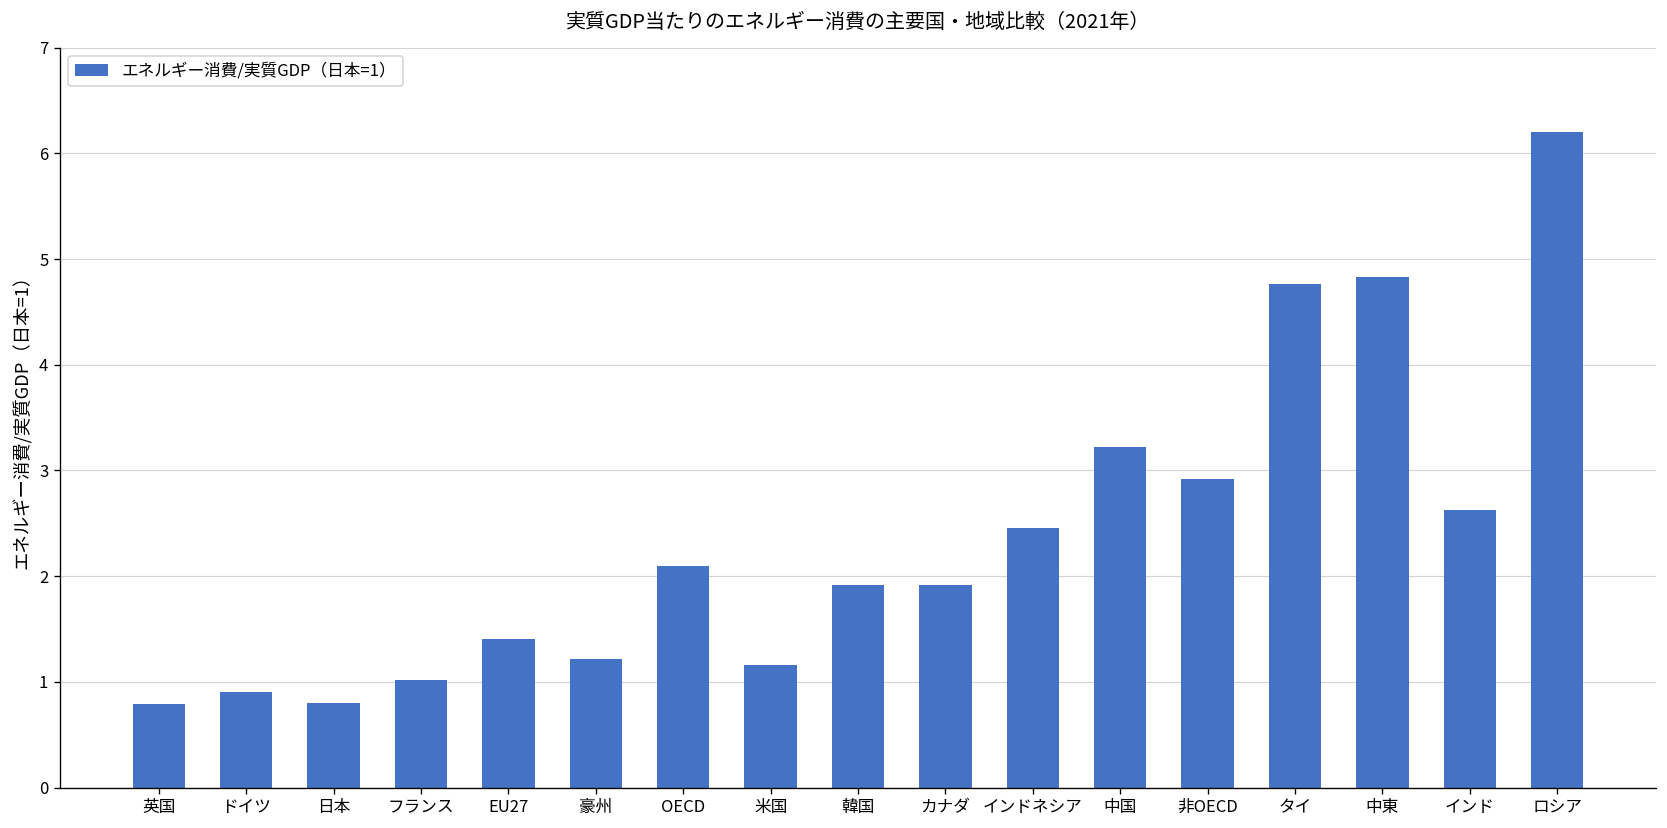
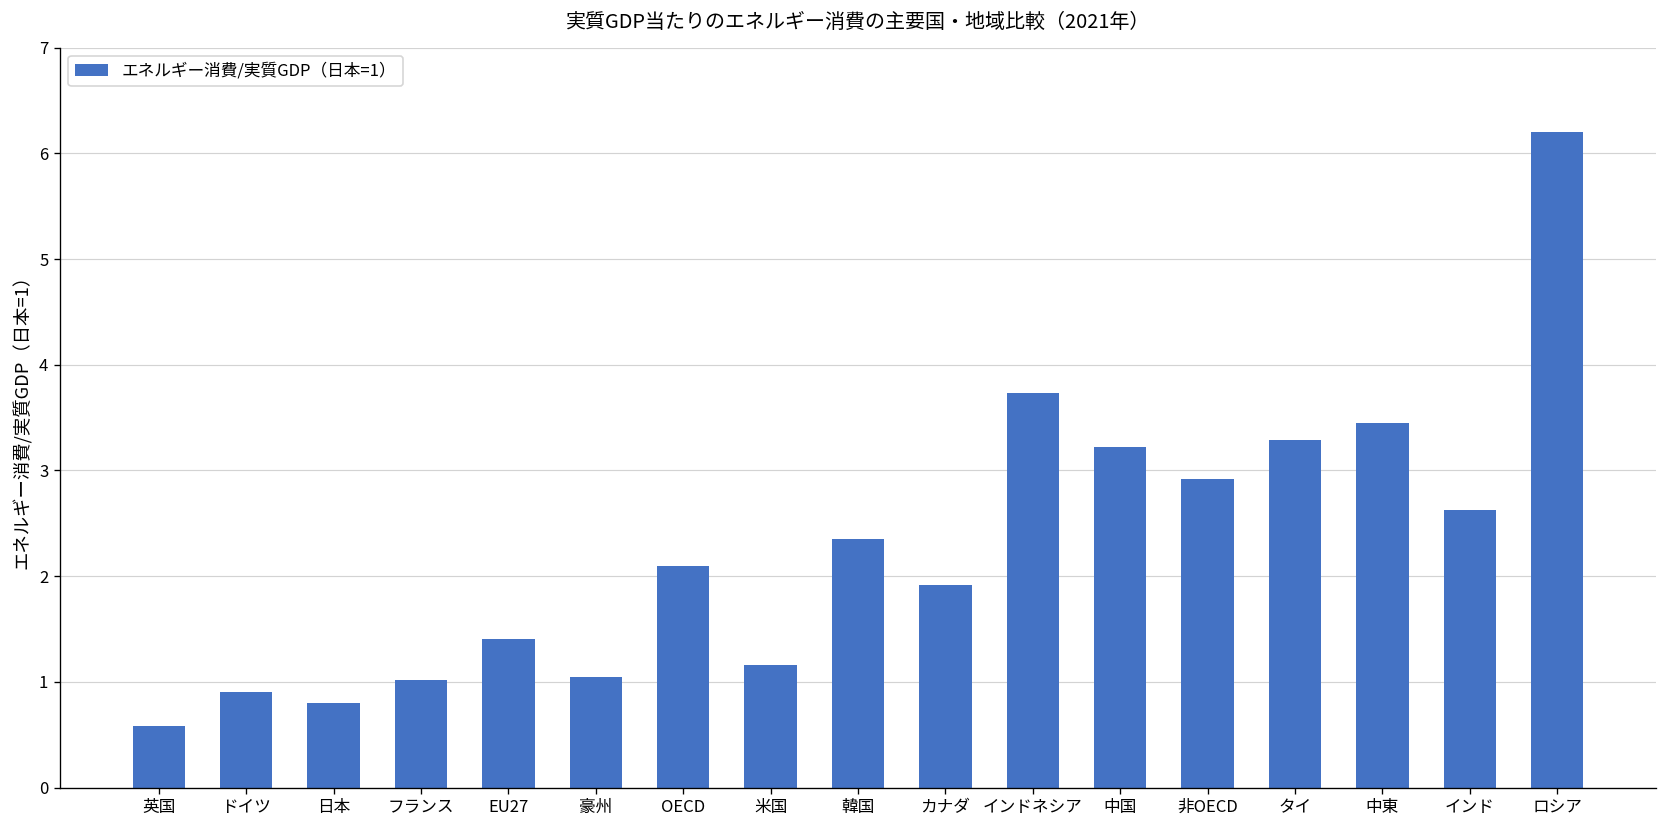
英国: 0.8 -> 0.6
豪州: 1.2 -> 1.1
韓国: 1.9 -> 2.4
インドネシア: 2.5 -> 3.7
タイ: 4.8 -> 3.3
中東: 4.8 -> 3.5
